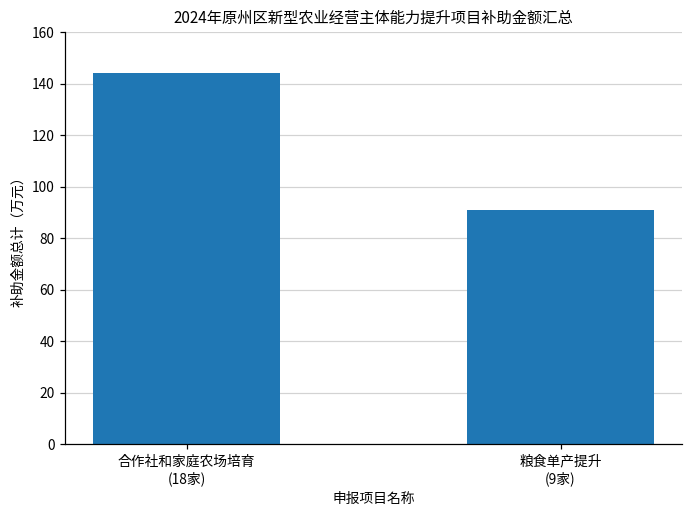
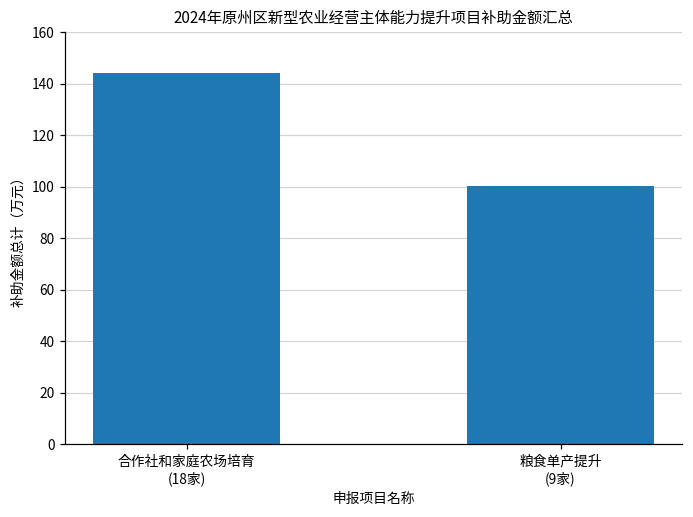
粮食单产提升 (9家): 91 -> 100
